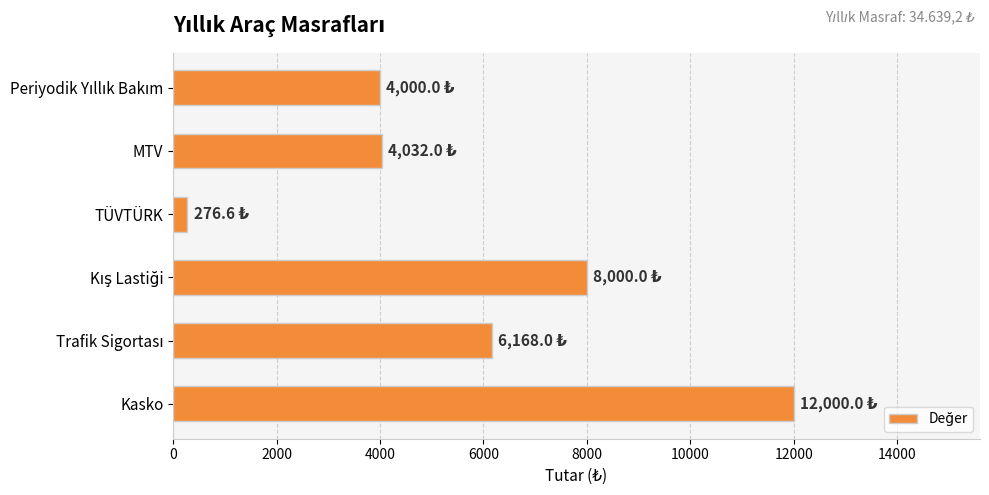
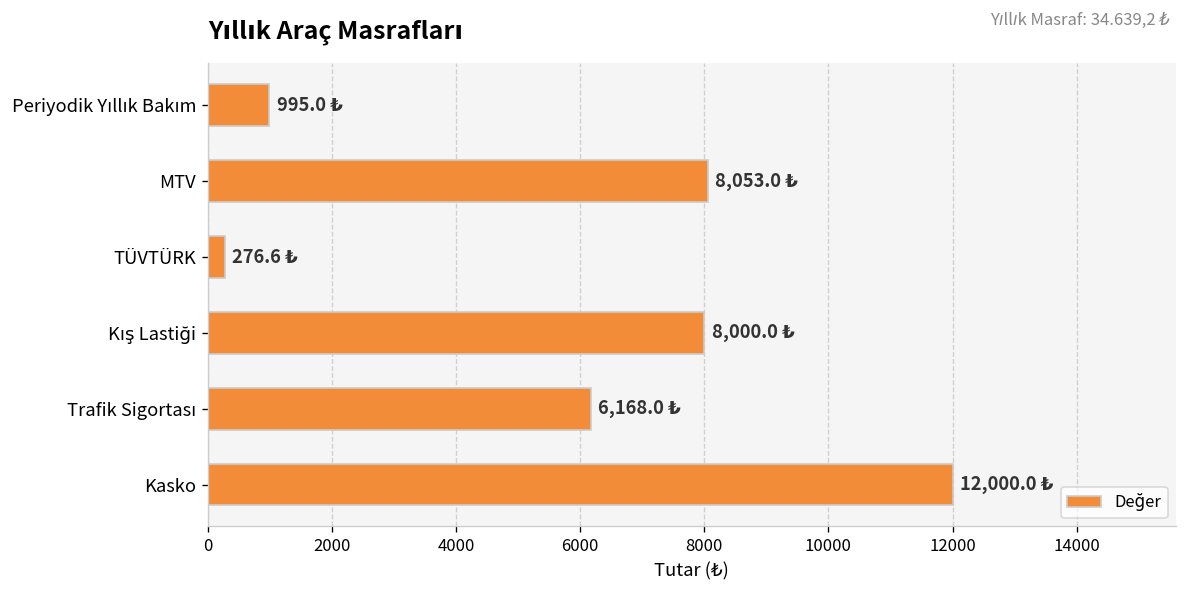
Periyodik Yıllık Bakım: 4,000.0 -> 995.0
MTV: 4,032.0 -> 8,053.0
